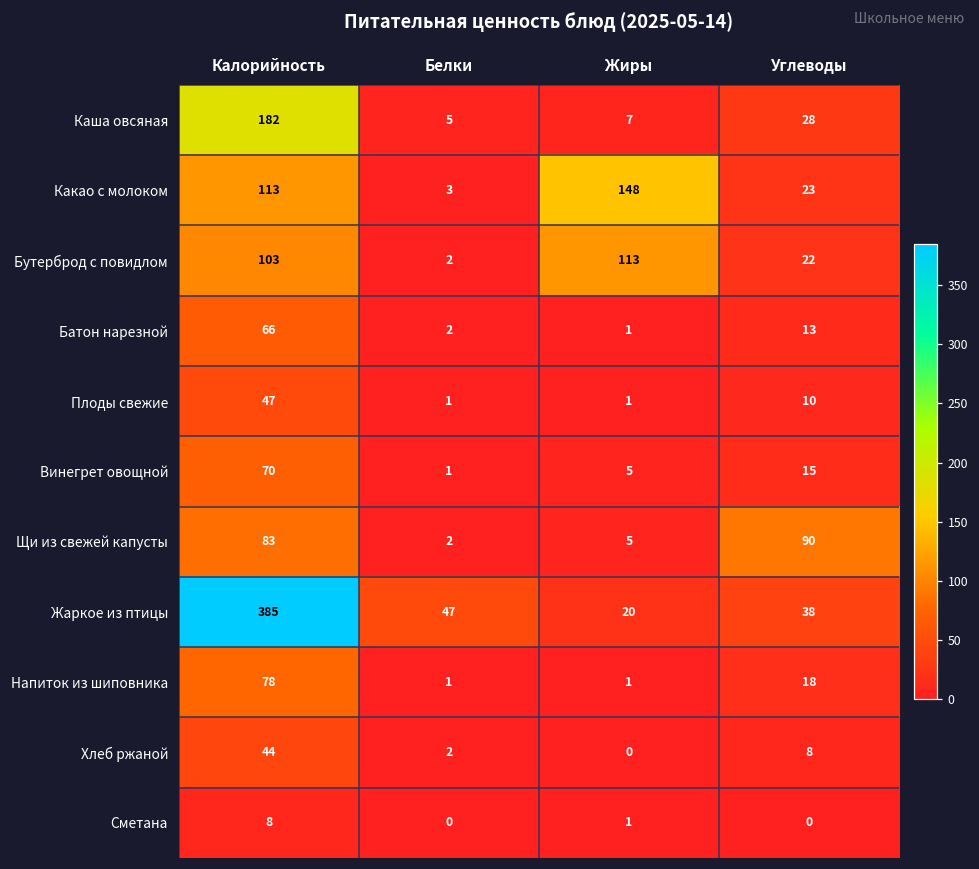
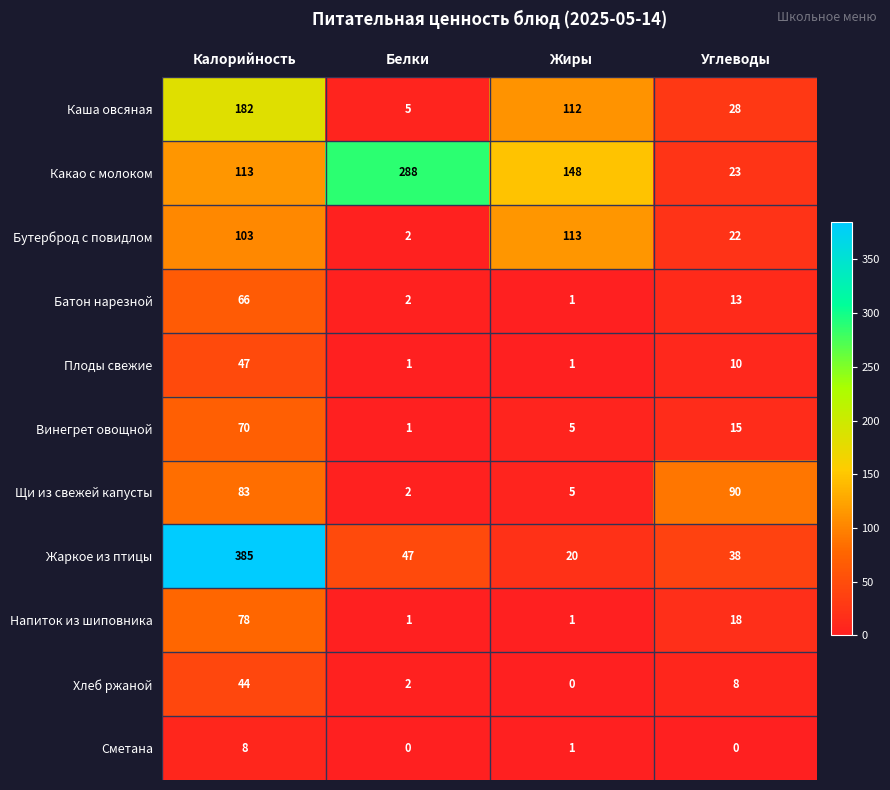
Каша овсяная, Жиры: 7 -> 112
Какао с молоком, Белки: 3 -> 288
